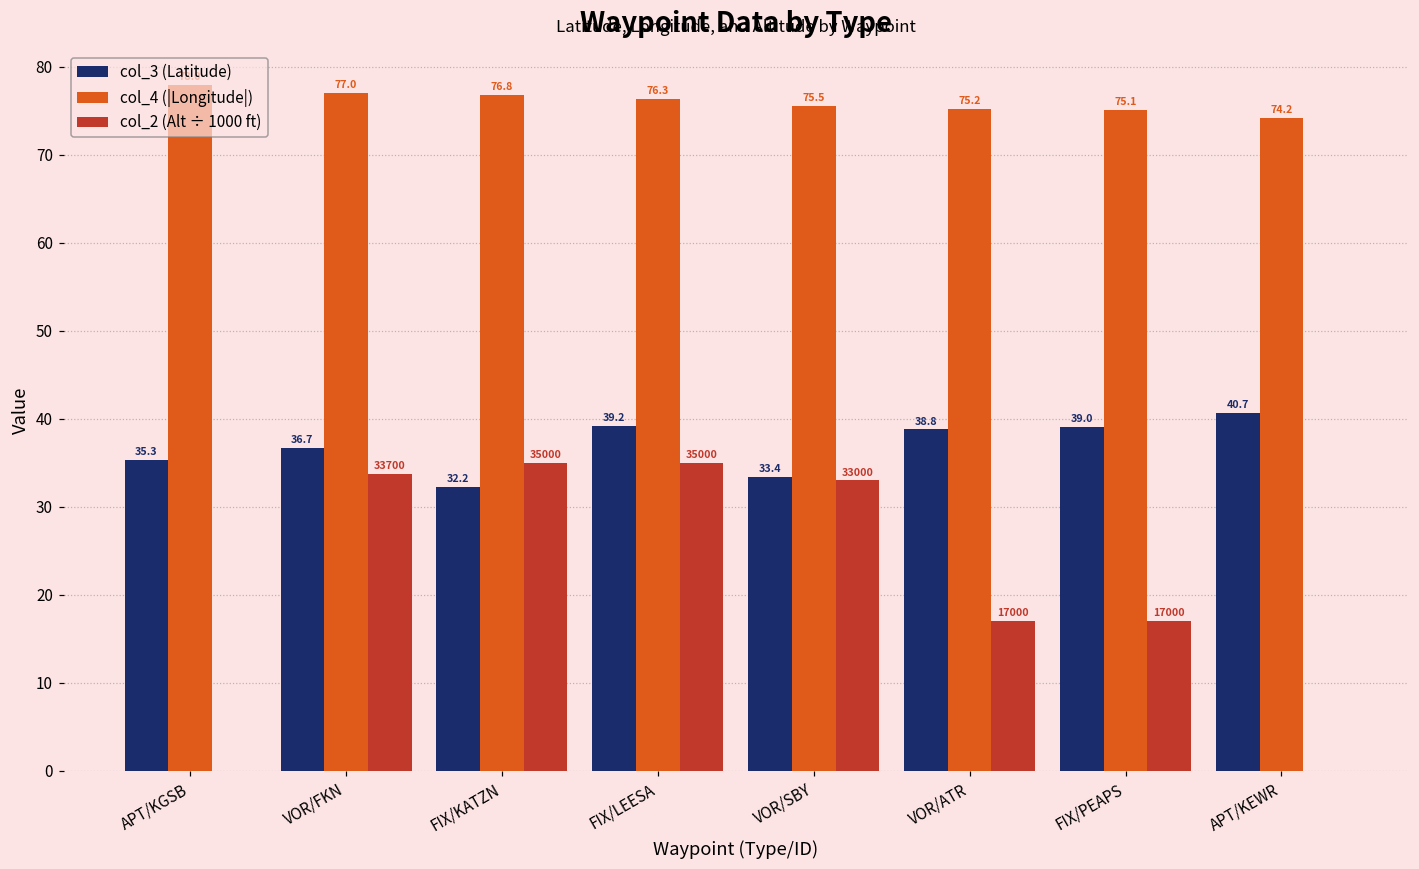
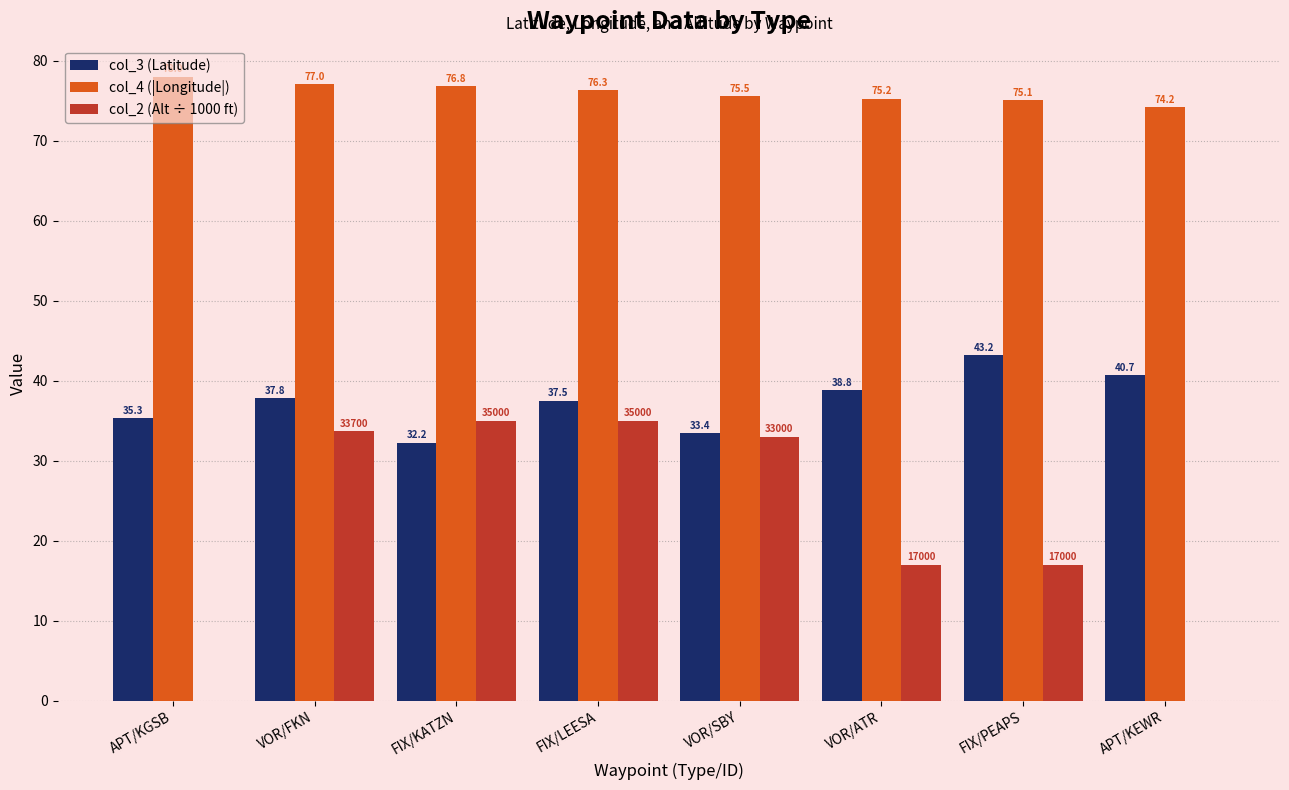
col_3 (Latitude), VOR/FKN: 36.7 -> 37.8
col_3 (Latitude), FIX/LEESA: 39.2 -> 37.5
col_3 (Latitude), FIX/PEAPS: 39.0 -> 43.2
